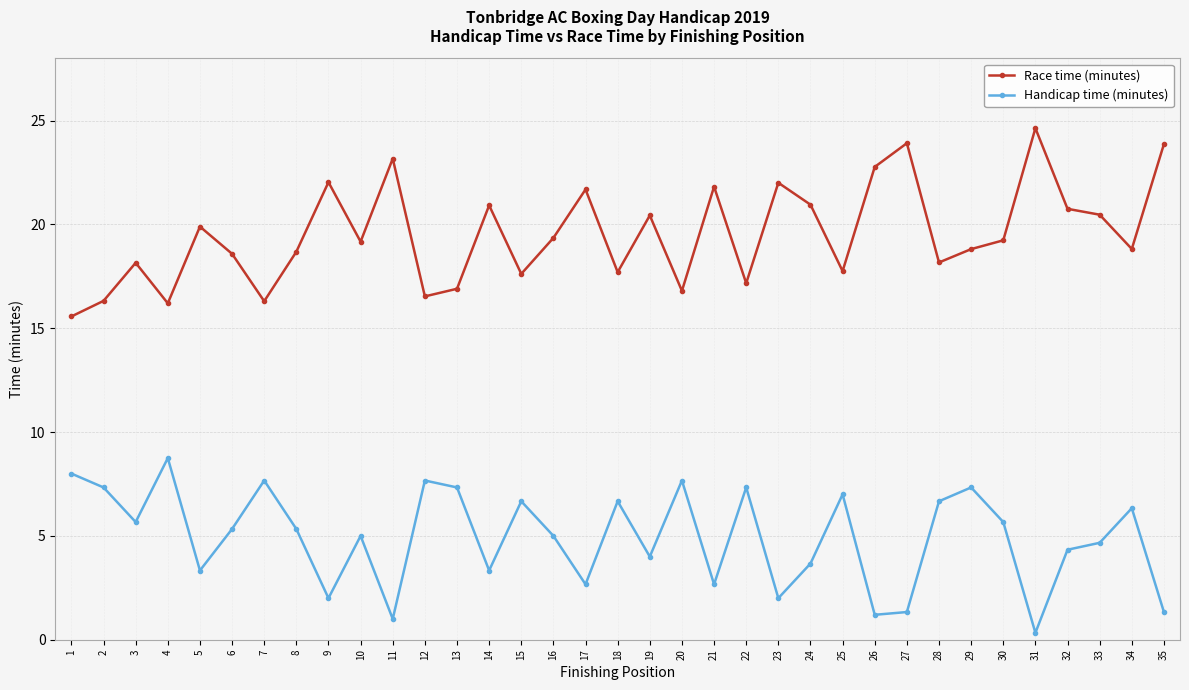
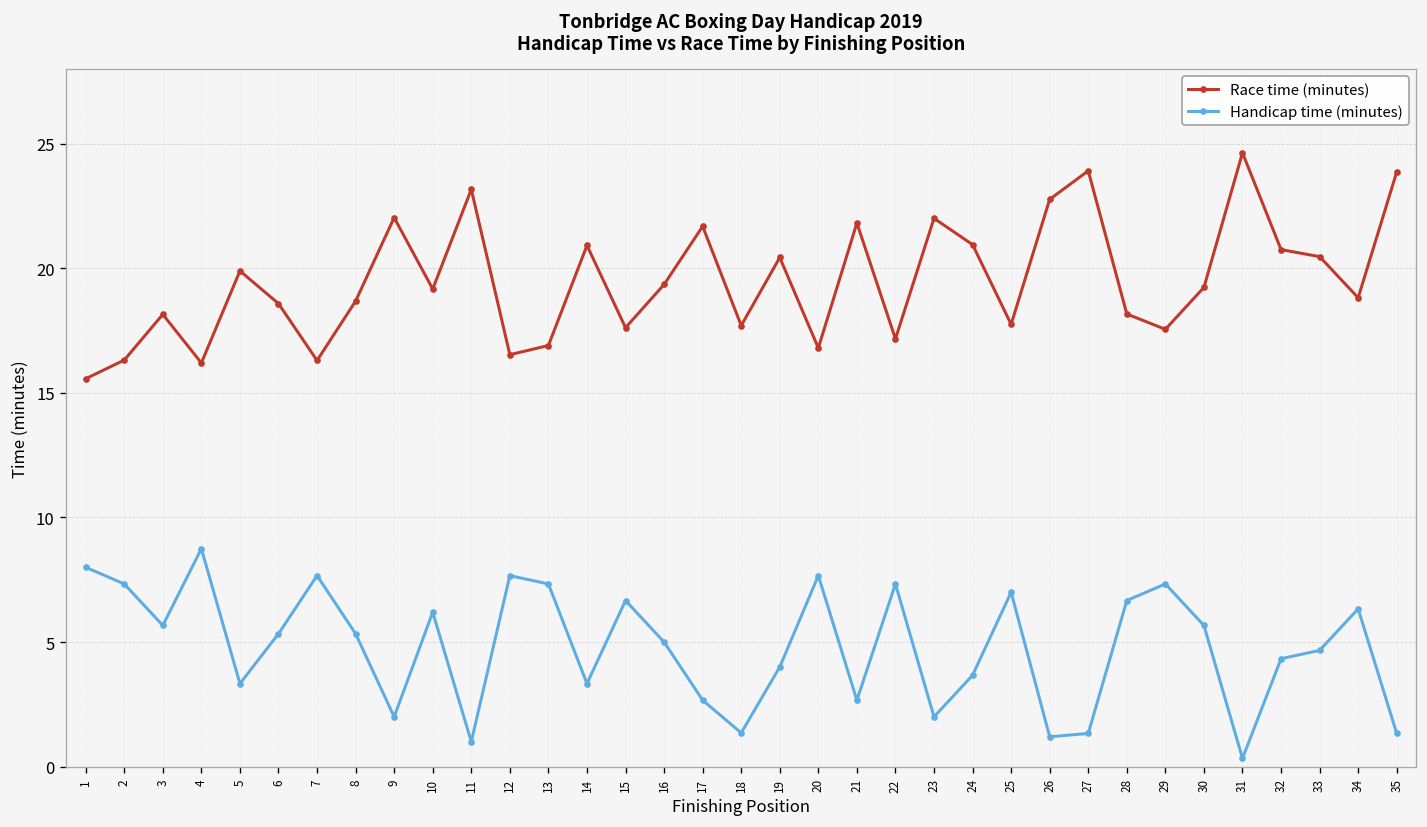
Handicap time (minutes), 10: 5.0 -> 6.2
Handicap time (minutes), 18: 6.7 -> 1.4
Race time (minutes), 29: 18.8 -> 17.6
